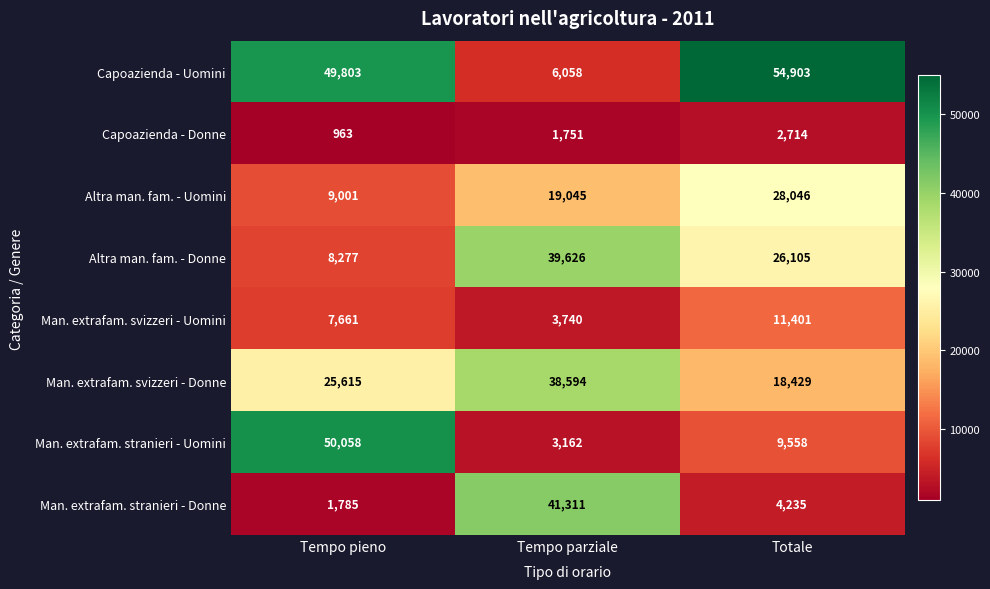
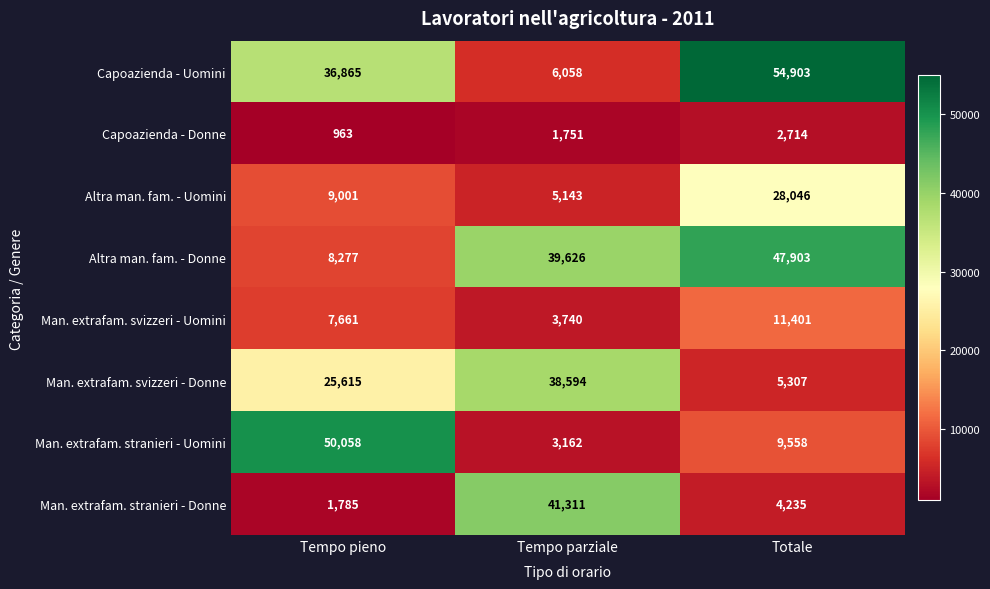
Capoazienda - Uomini, Tempo pieno: 49,803 -> 36,865
Altra man. fam. - Uomini, Tempo parziale: 19,045 -> 5,143
Altra man. fam. - Donne, Totale: 26,105 -> 47,903
Man. extrafam. svizzeri - Donne, Totale: 18,429 -> 5,307
